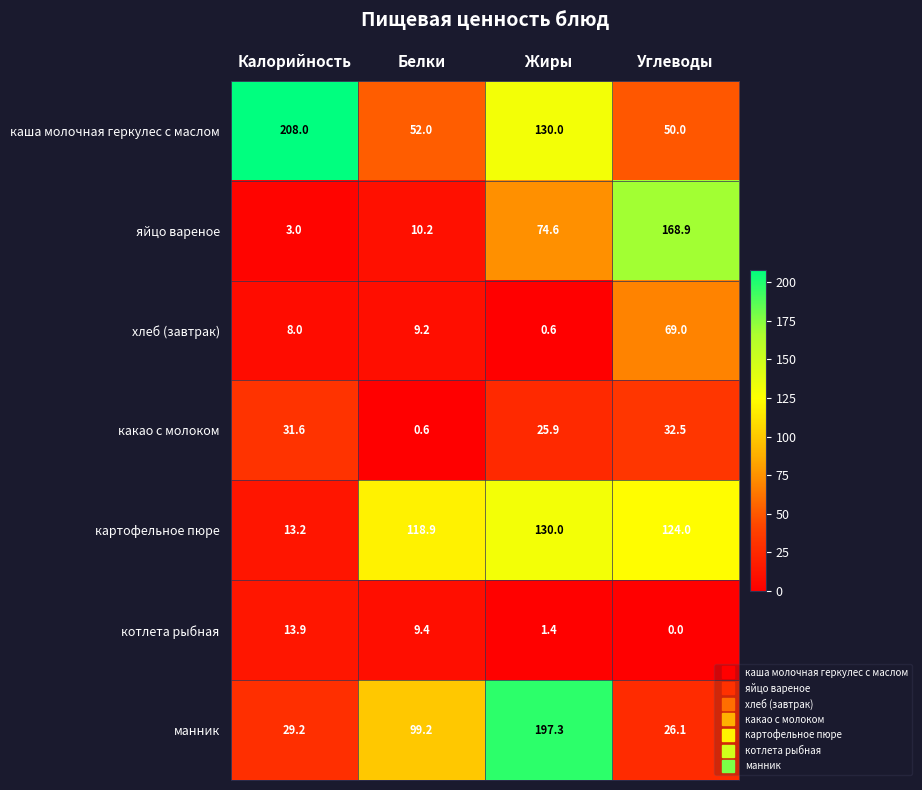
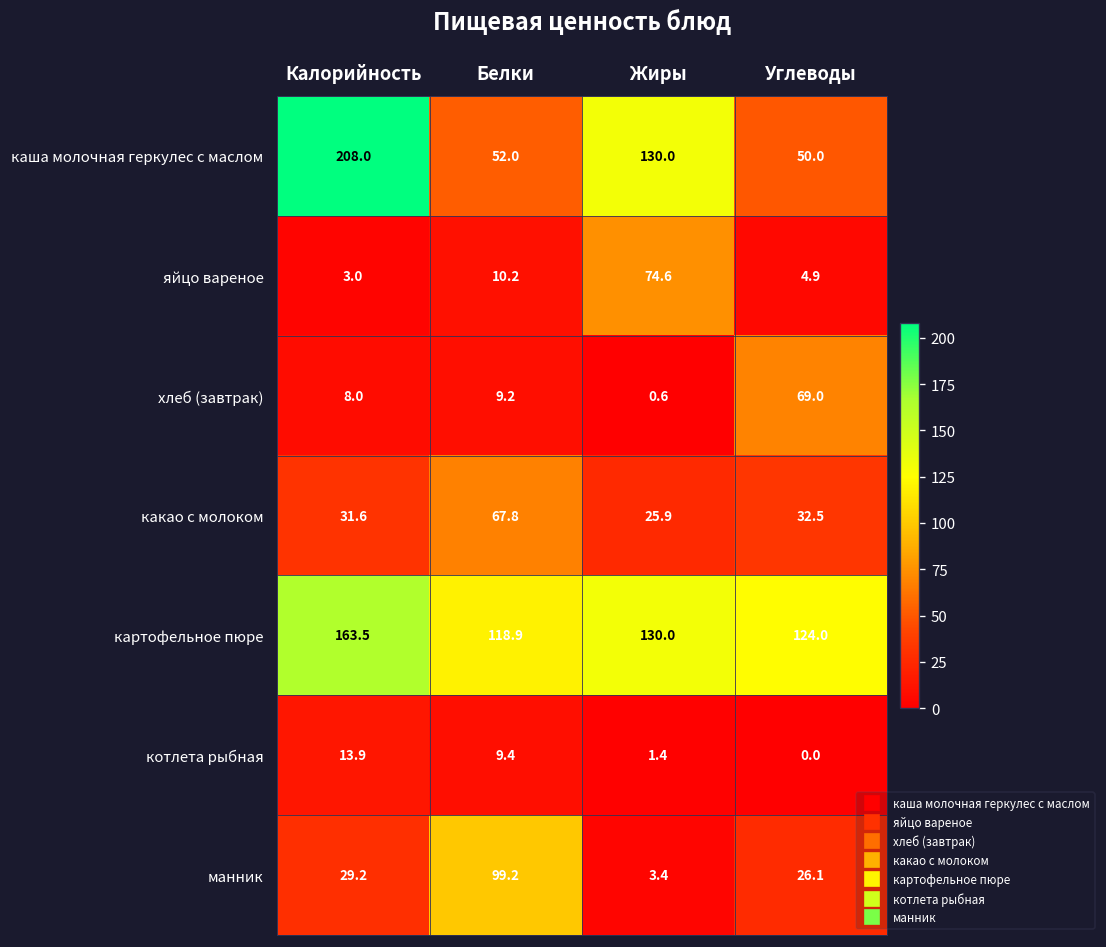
яйцо вареное, Углеводы: 168.9 -> 4.9
какао с молоком, Белки: 0.6 -> 67.8
картофельное пюре, Калорийность: 13.2 -> 163.5
манник, Жиры: 197.3 -> 3.4
